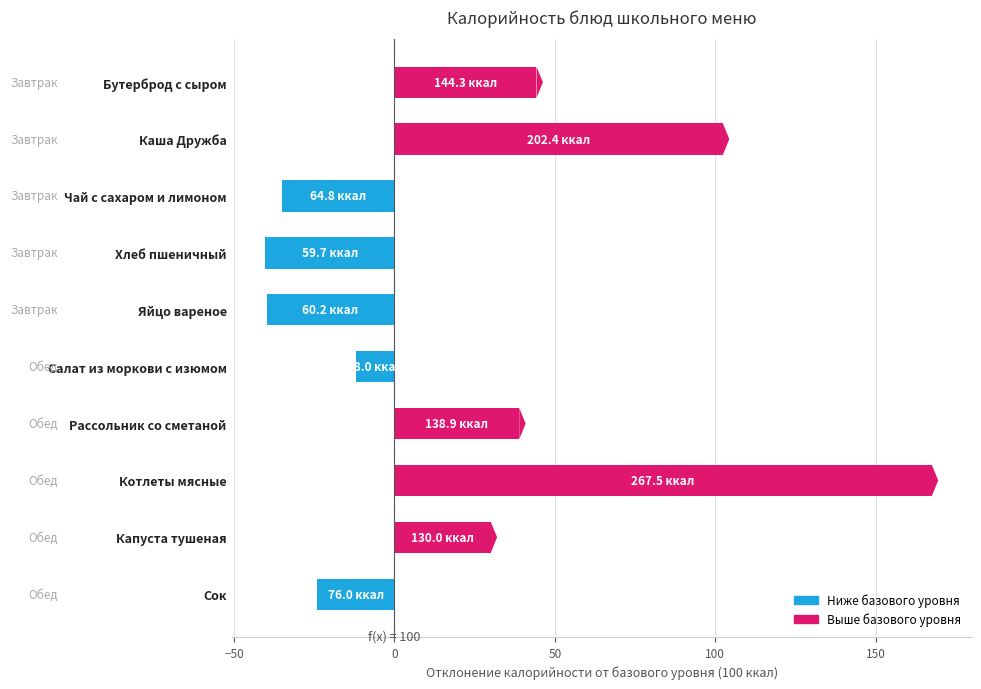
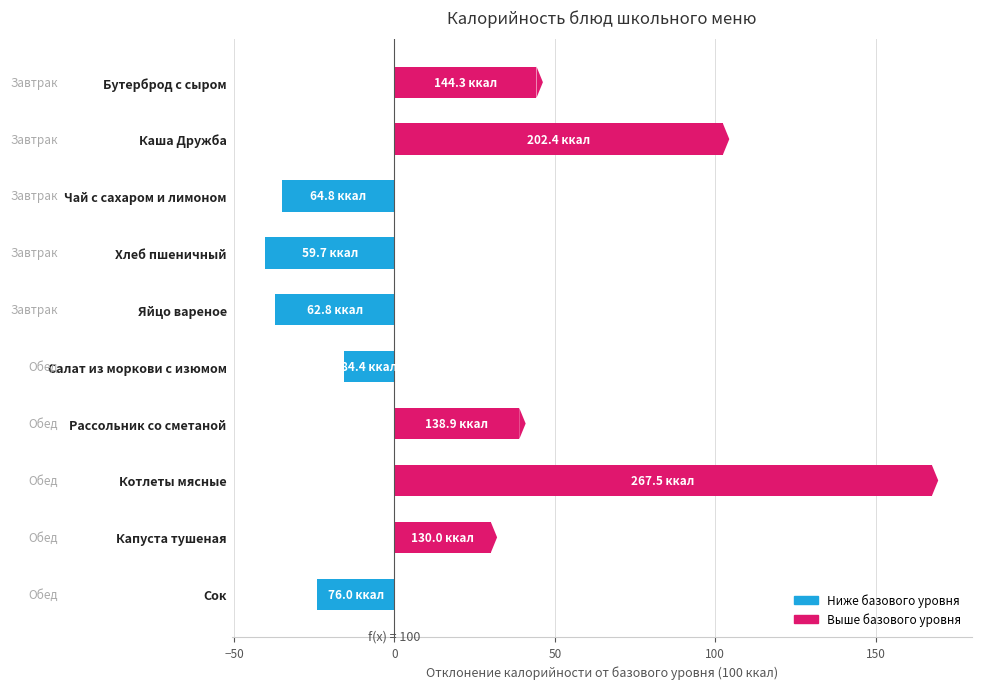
Яйцо вареное: 60.2 -> 62.8
Салат из моркови с изюмом: 88.0 -> 84.4
